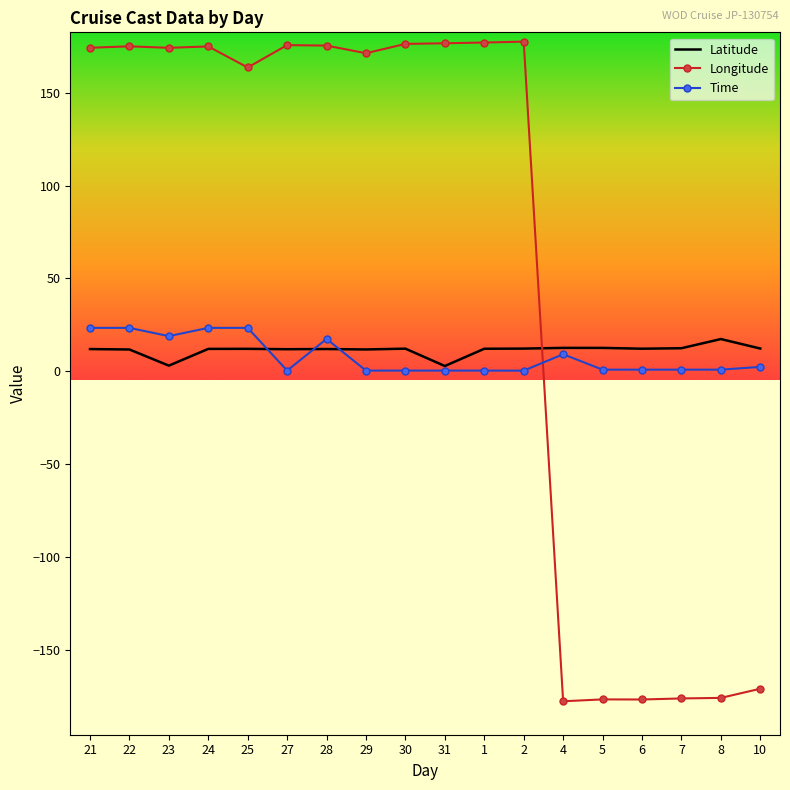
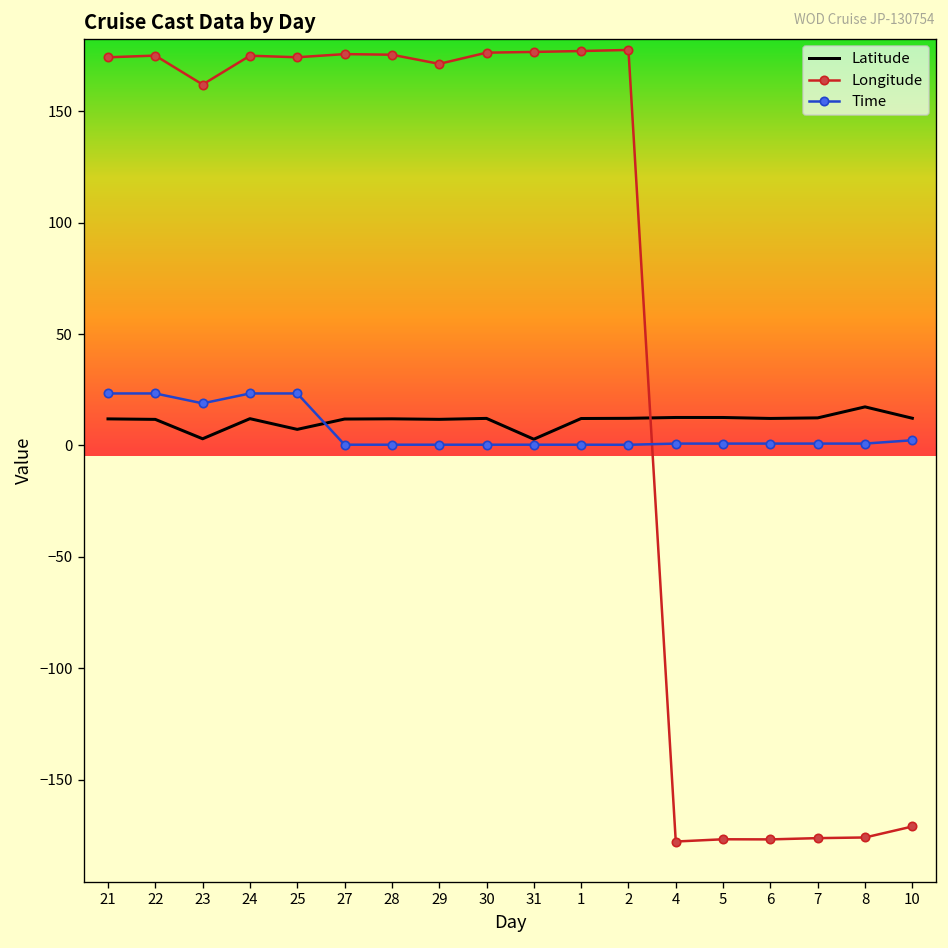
Longitude, 23: 174 -> 162
Latitude, 25: 12 -> 7
Longitude, 25: 164 -> 174
Time, 28: 17 -> 0
Time, 4: 9 -> 1
